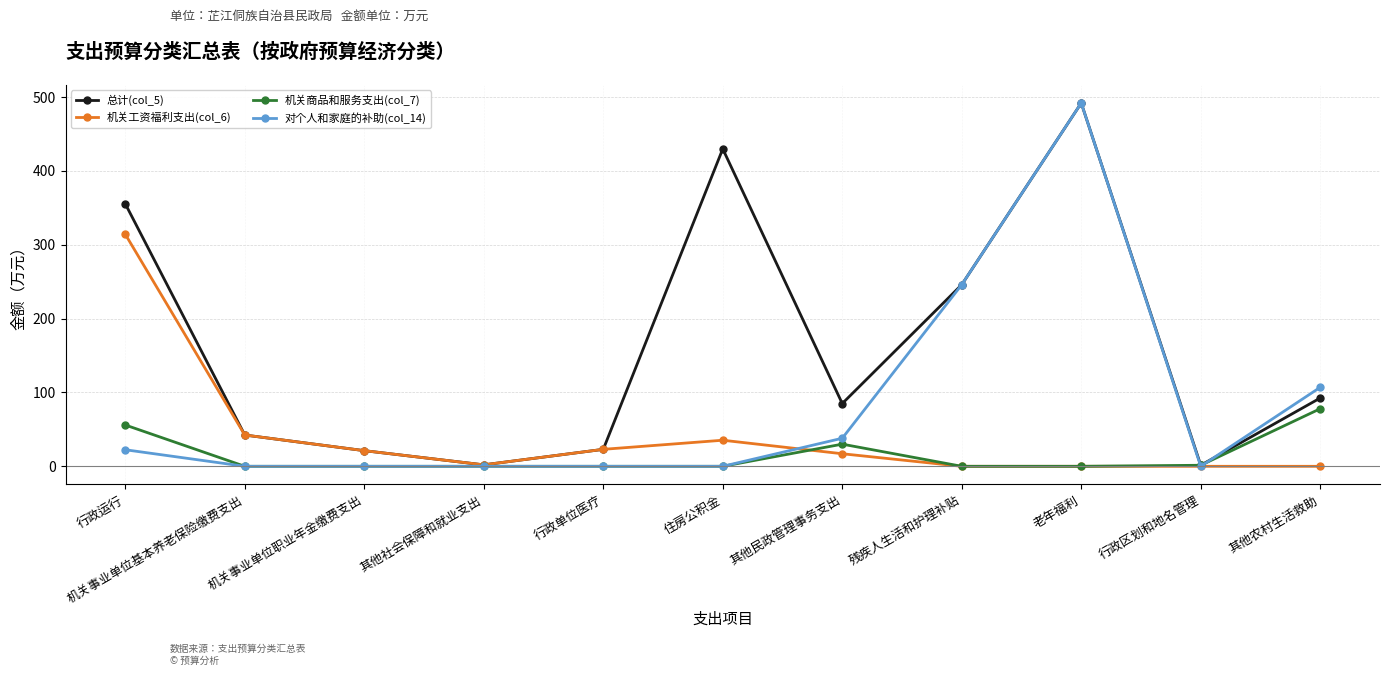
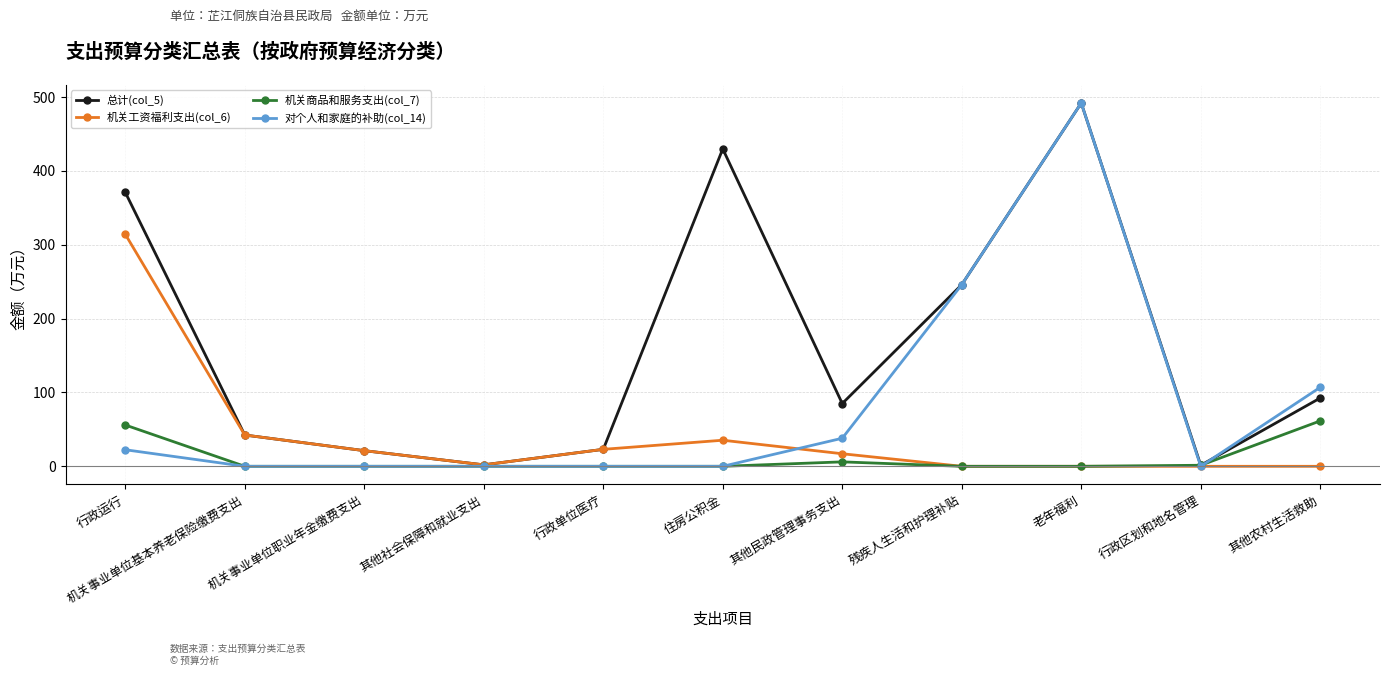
总计(col_5), 行政运行: 360 -> 370
机关商品和服务支出(col_7), 其他民政管理事务支出: 30 -> 10
机关商品和服务支出(col_7), 其他农村生活救助: 80 -> 60
